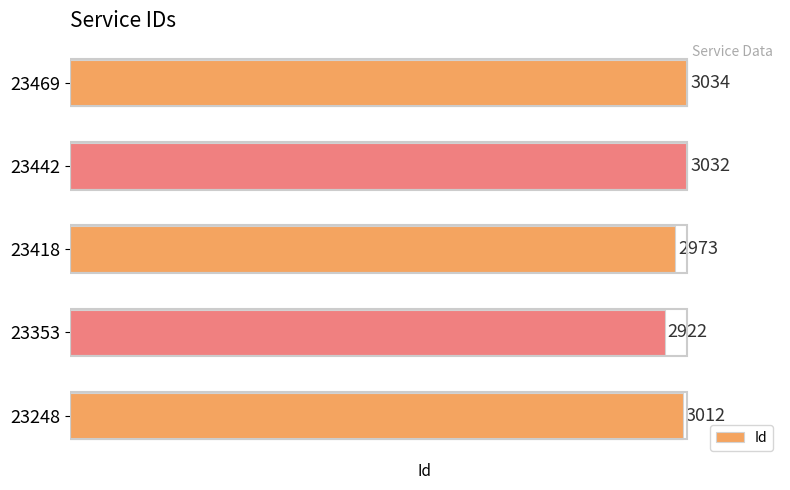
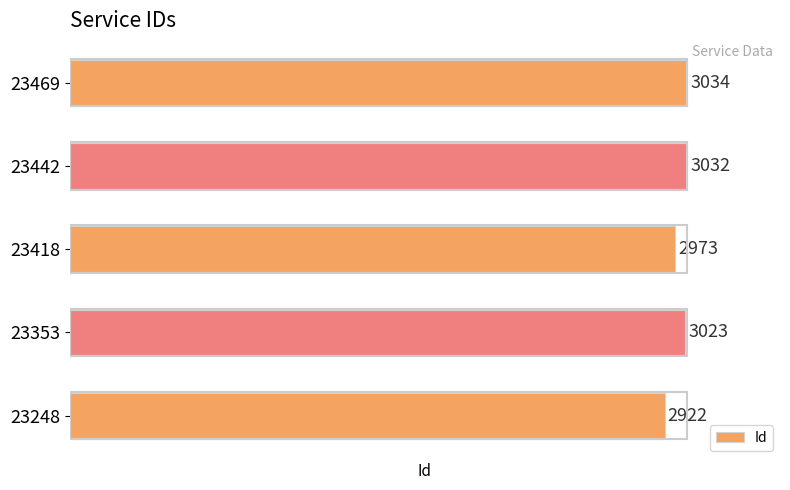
23353: 2922 -> 3023
23248: 3012 -> 2922
